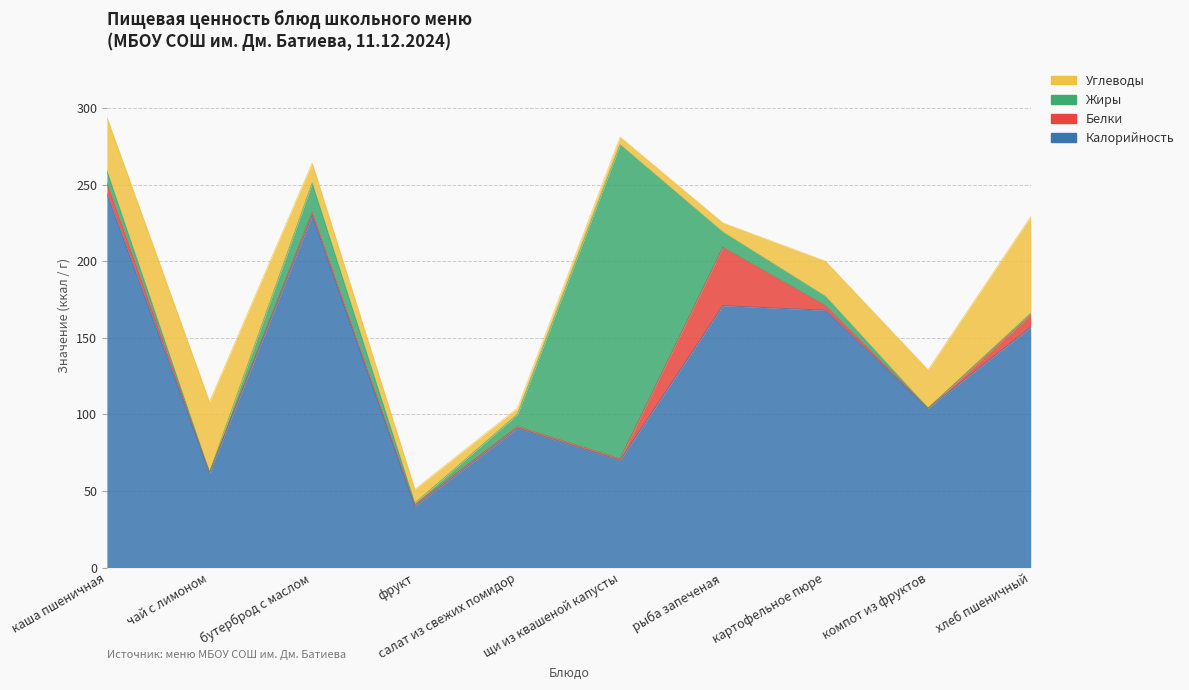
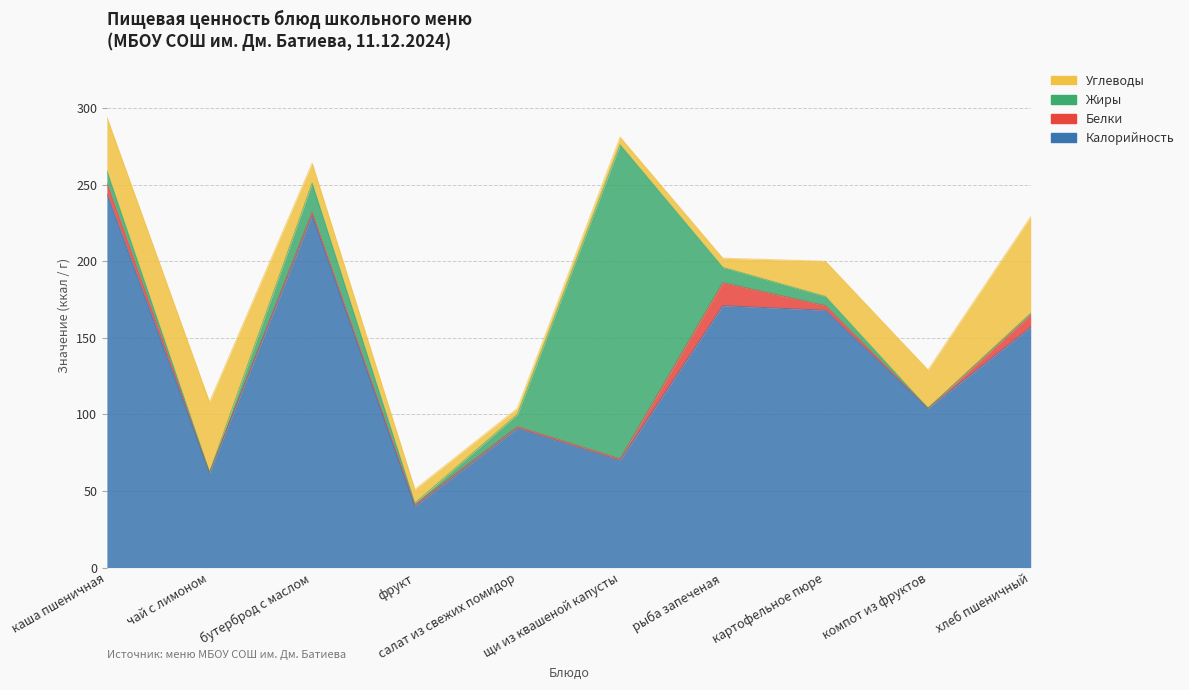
Белки, рыба запеченая: 38 -> 15
